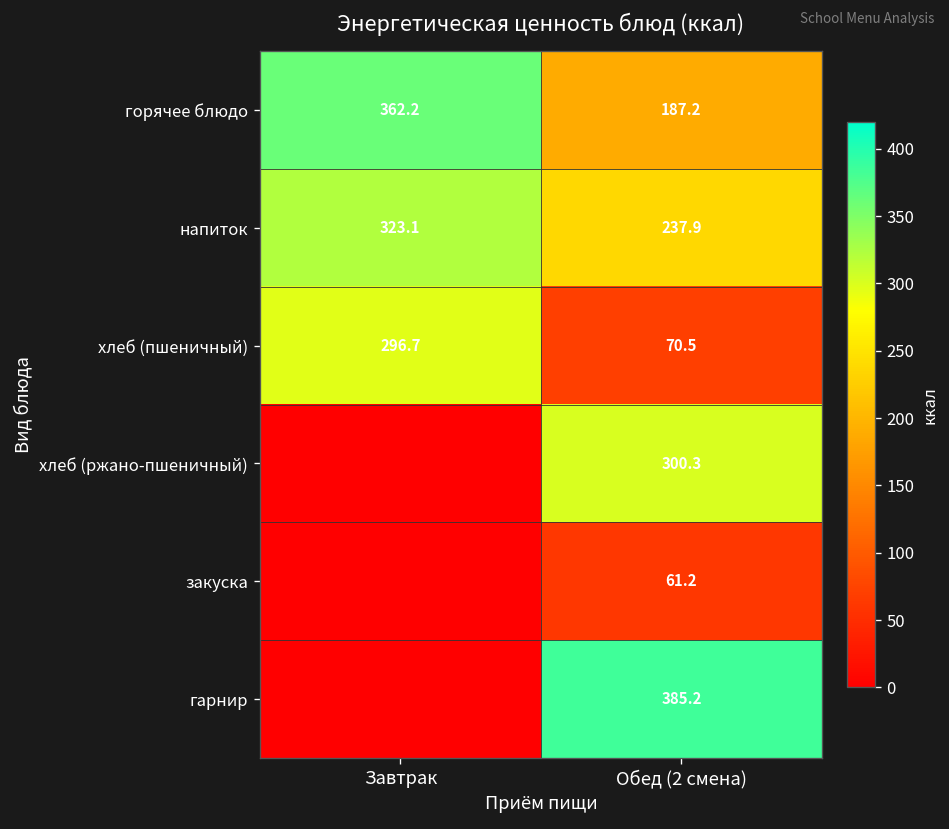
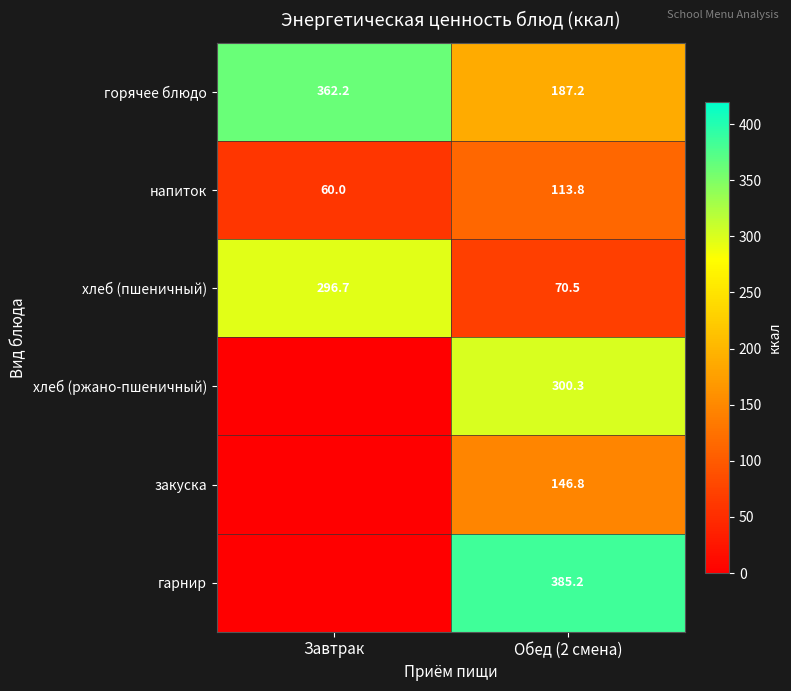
напиток, Завтрак: 323.1 -> 60.0
напиток, Обед (2 смена): 237.9 -> 113.8
закуска, Обед (2 смена): 61.2 -> 146.8
